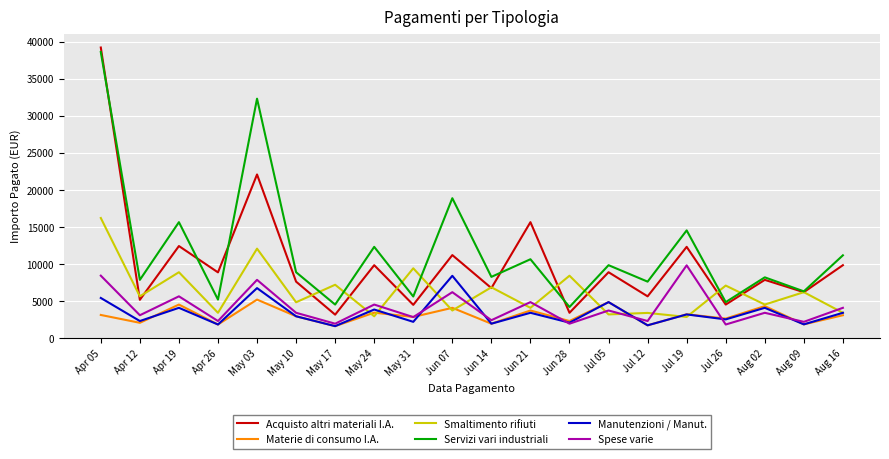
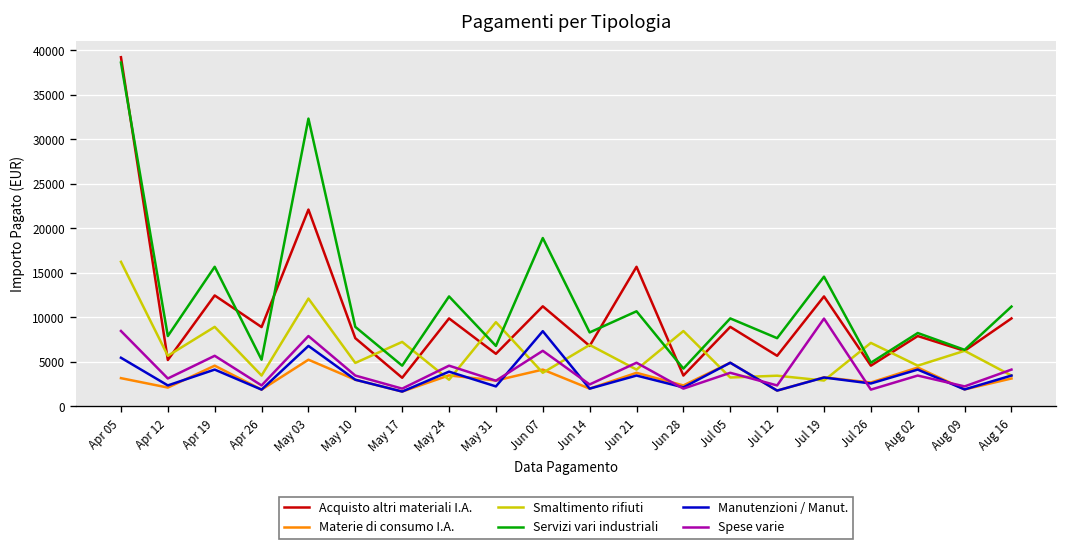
Acquisto altri materiali I.A., May 31: 5000 -> 6000
Servizi vari industriali, May 31: 6000 -> 7000
